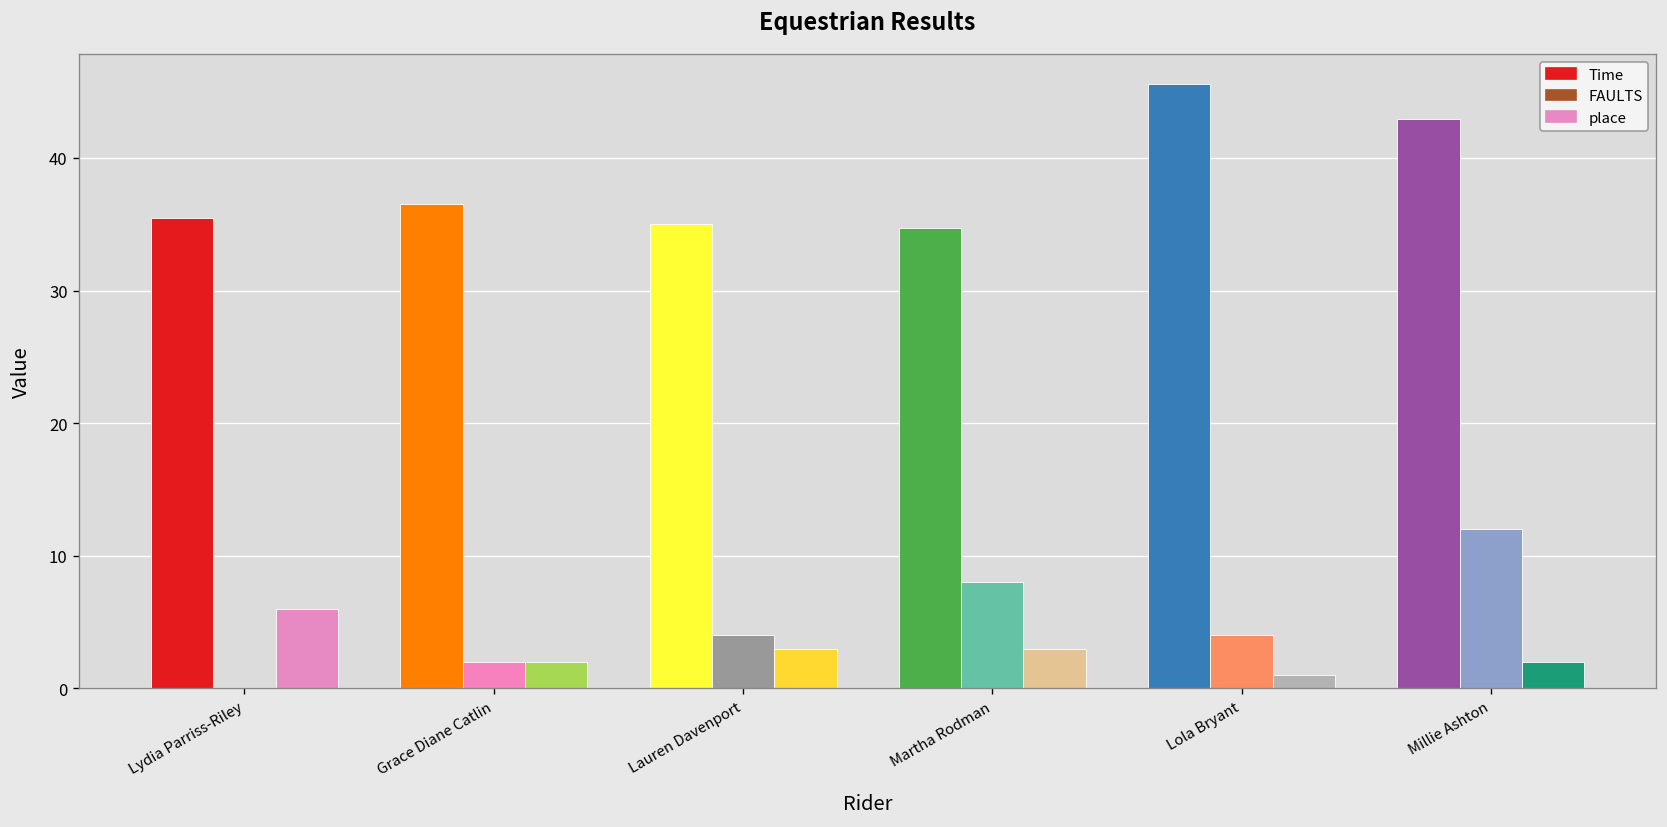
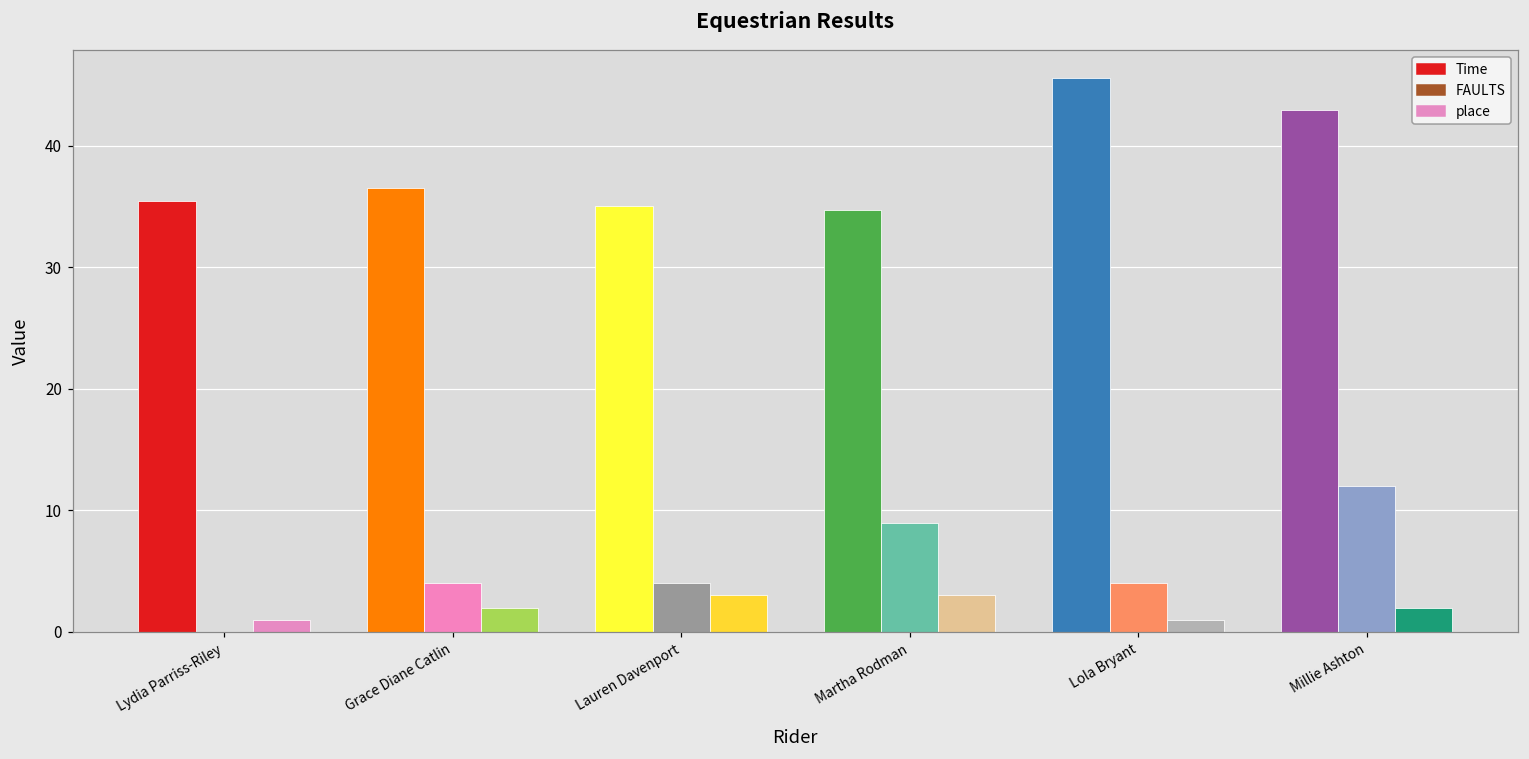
place, Lydia Parriss-Riley: 6 -> 1
FAULTS, Grace Diane Catlin: 2 -> 4
FAULTS, Martha Rodman: 8 -> 9
